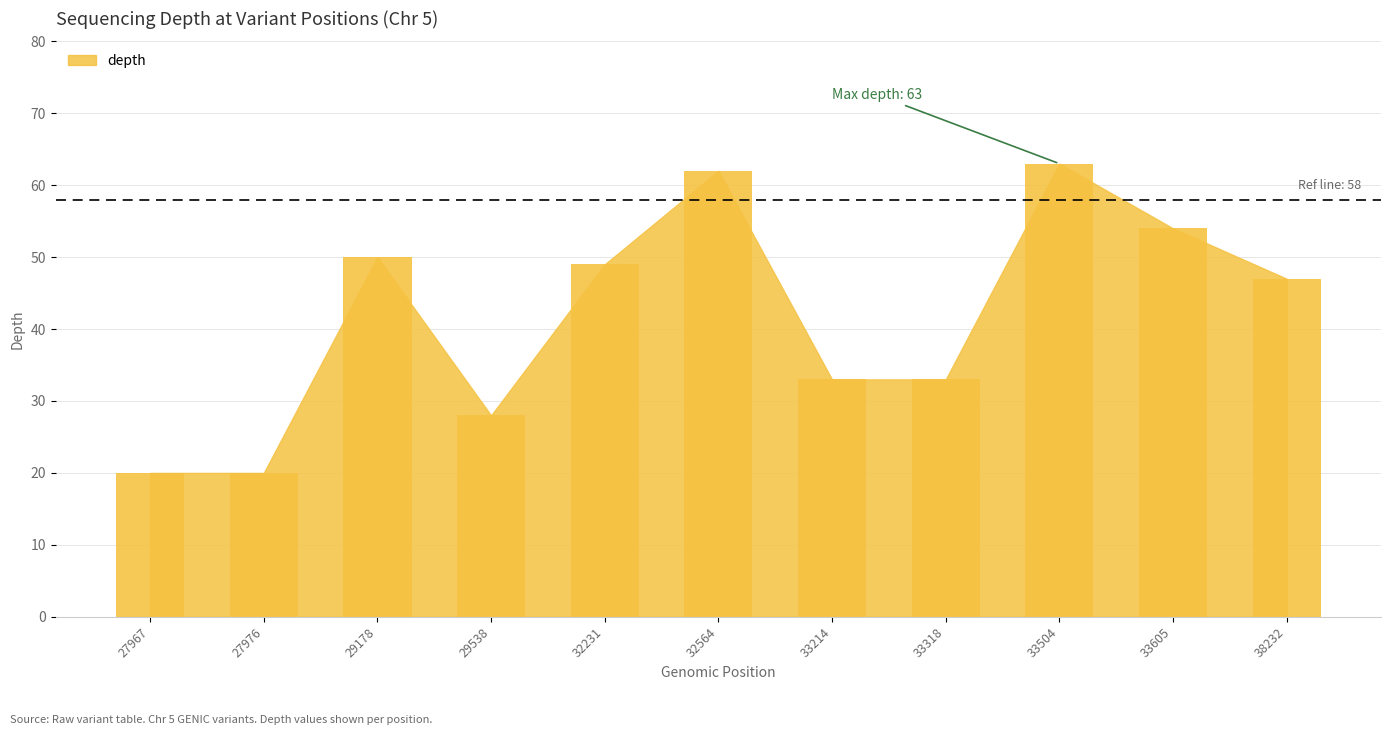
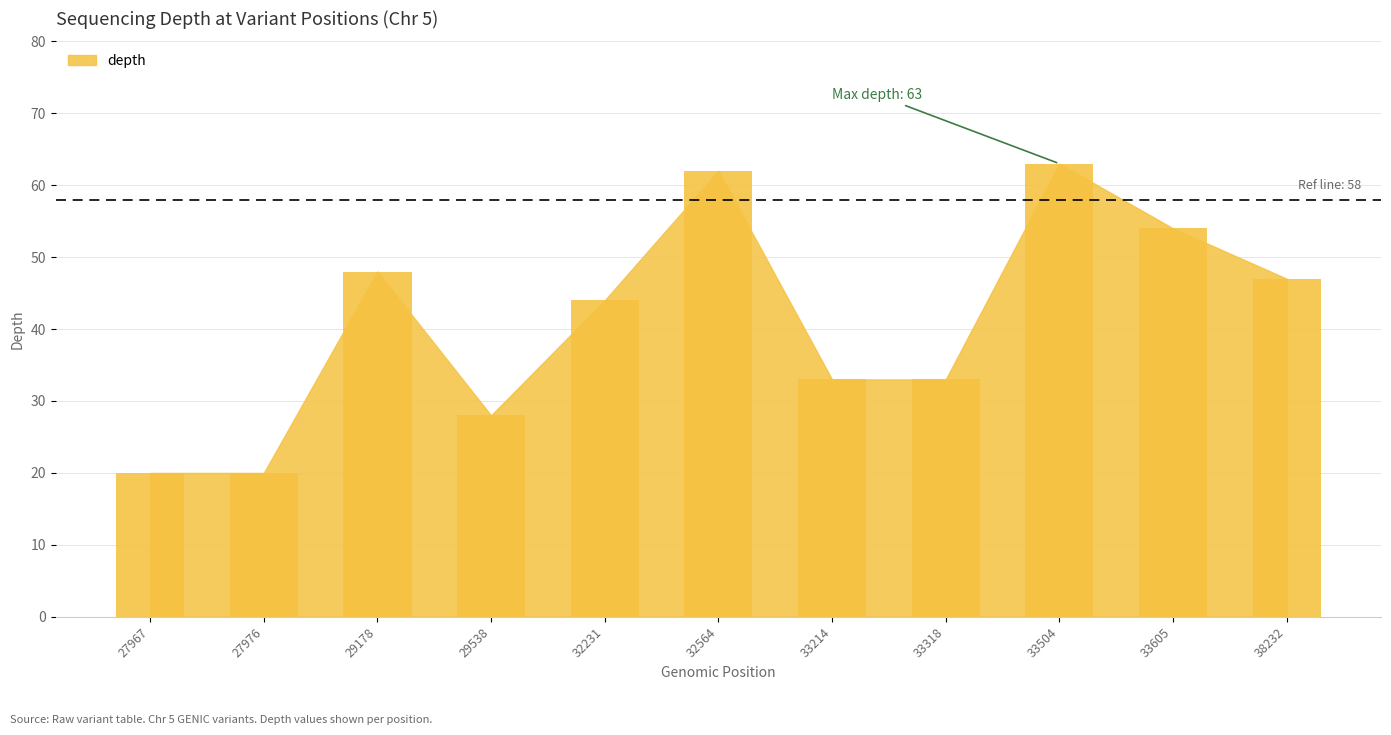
29178: 50 -> 48
32231: 49 -> 44
